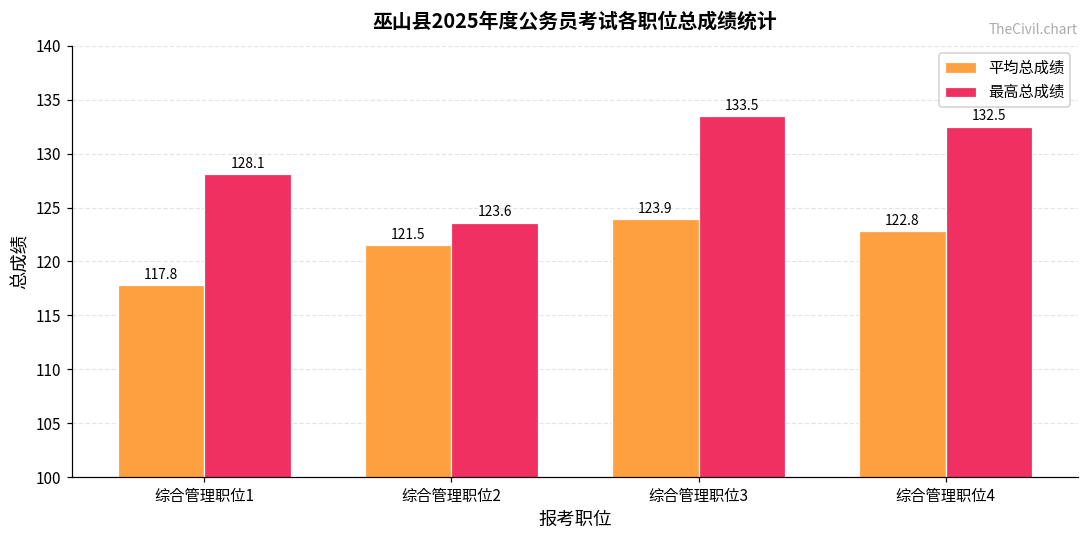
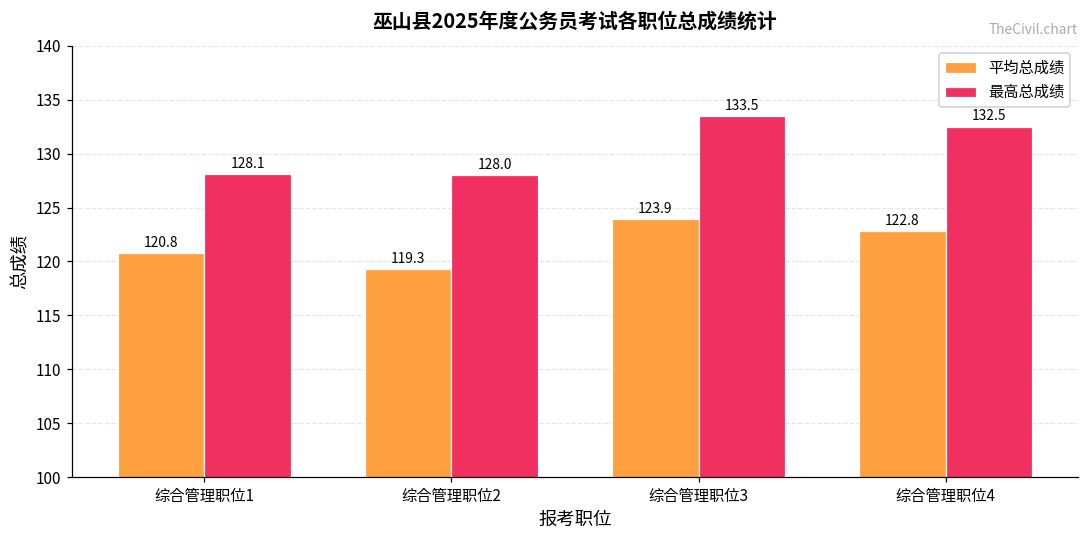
平均总成绩, 综合管理职位1: 117.8 -> 120.8
平均总成绩, 综合管理职位2: 121.5 -> 119.3
最高总成绩, 综合管理职位2: 123.6 -> 128.0
